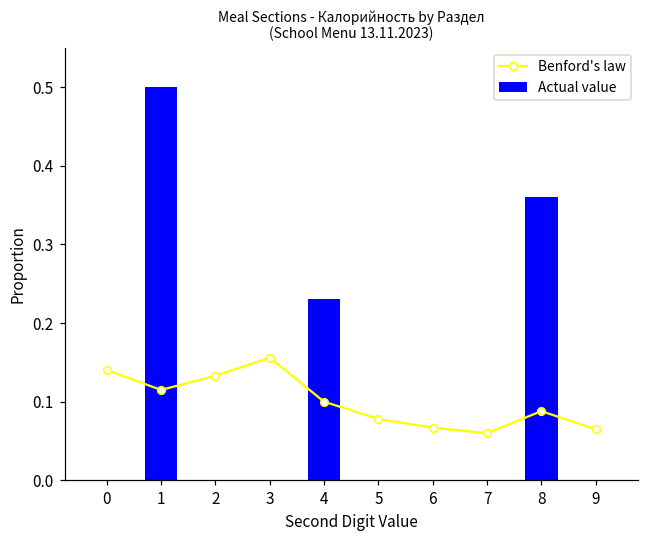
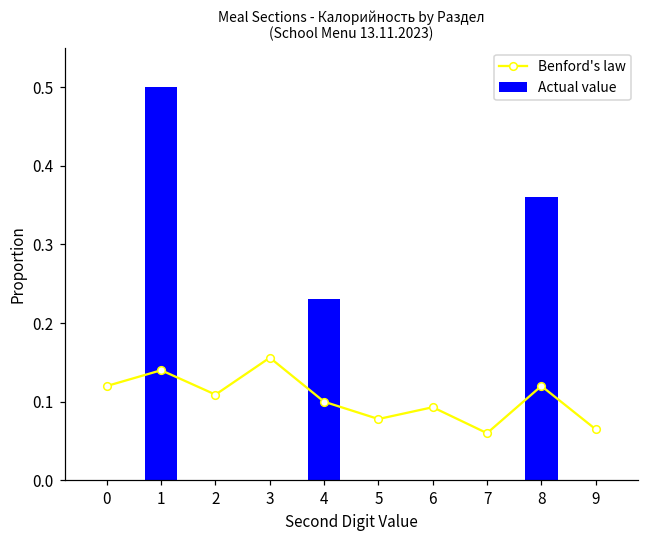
Benford's law, 0: 0.14 -> 0.12
Benford's law, 1: 0.12 -> 0.14
Benford's law, 2: 0.13 -> 0.11
Benford's law, 6: 0.07 -> 0.09
Benford's law, 8: 0.09 -> 0.12
